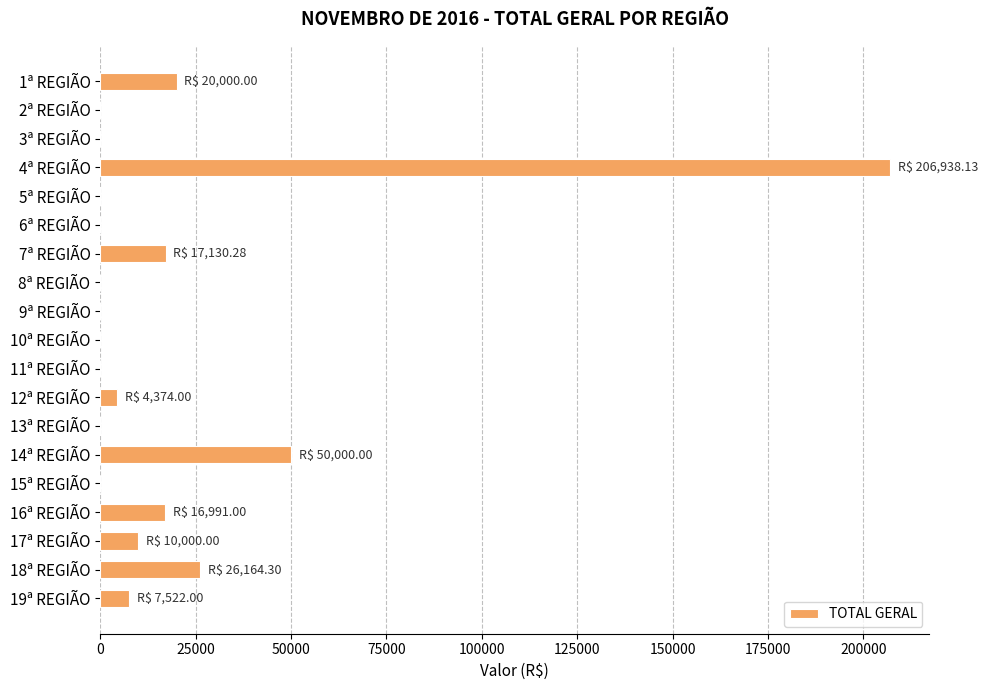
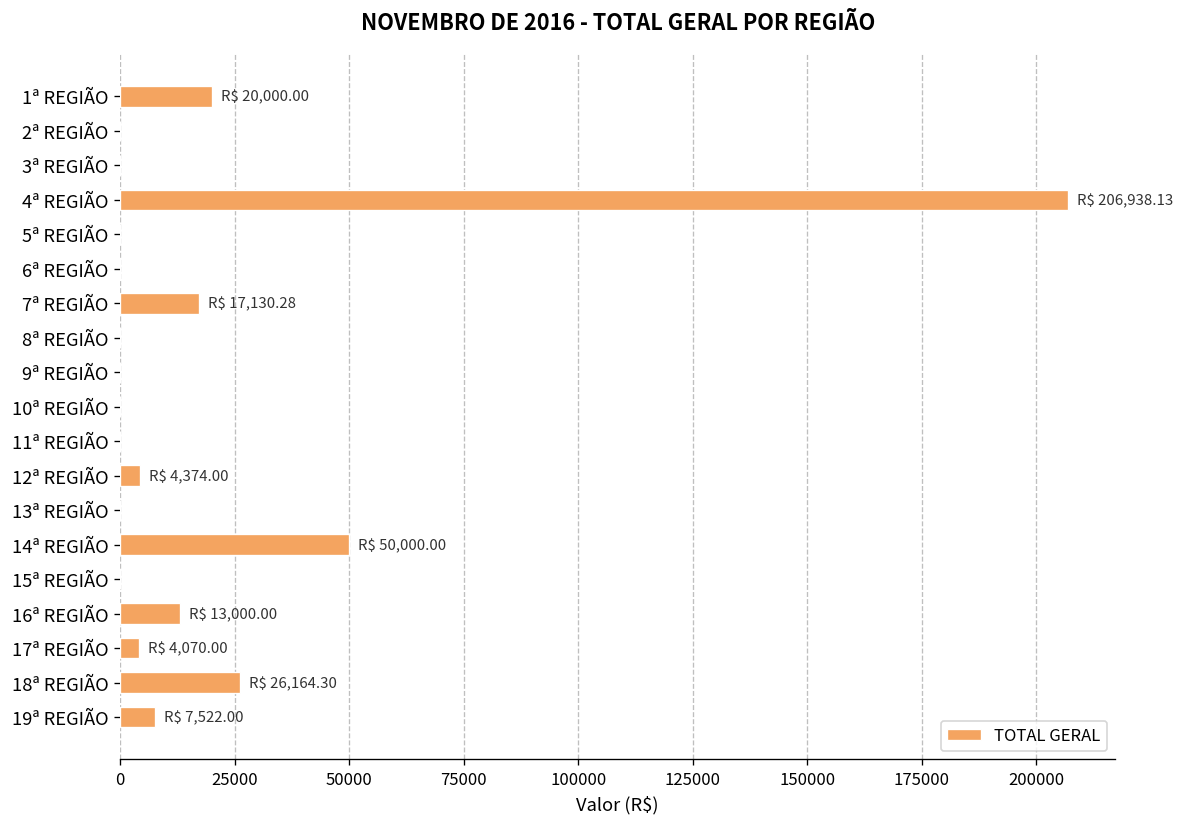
16ª REGIÃO: 16,991.00 -> 13,000.00
17ª REGIÃO: 10,000.00 -> 4,070.00
